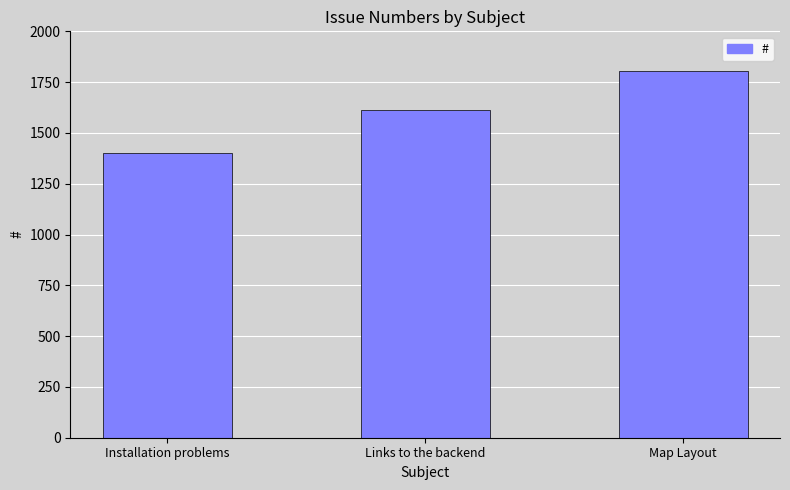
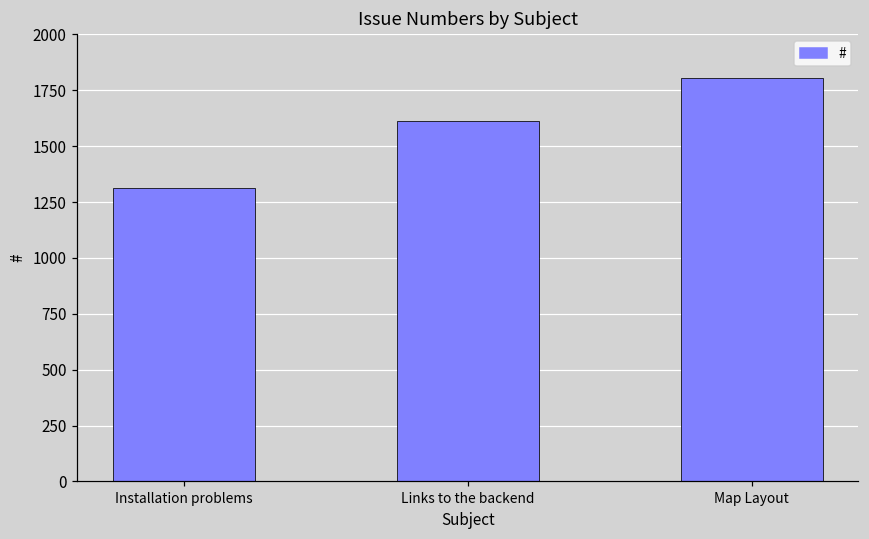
Installation problems: 1400 -> 1310
